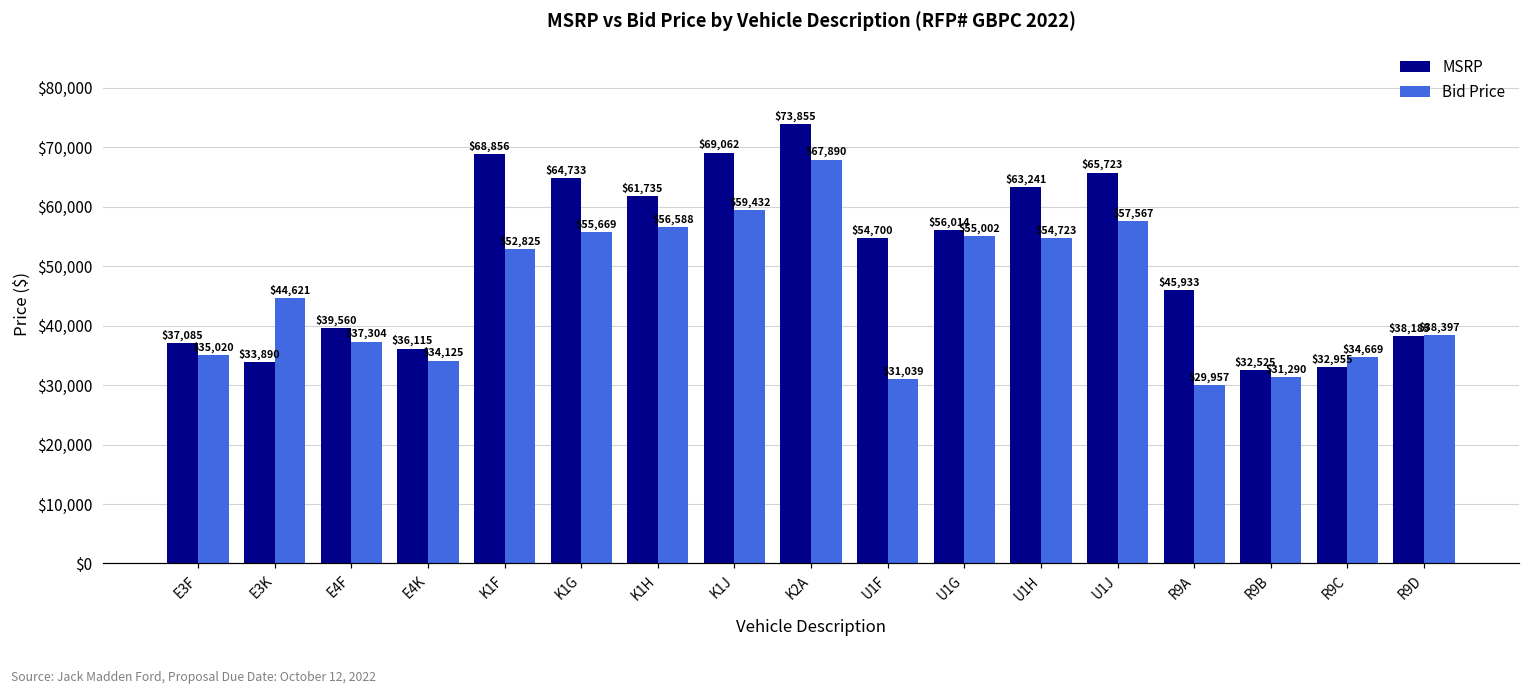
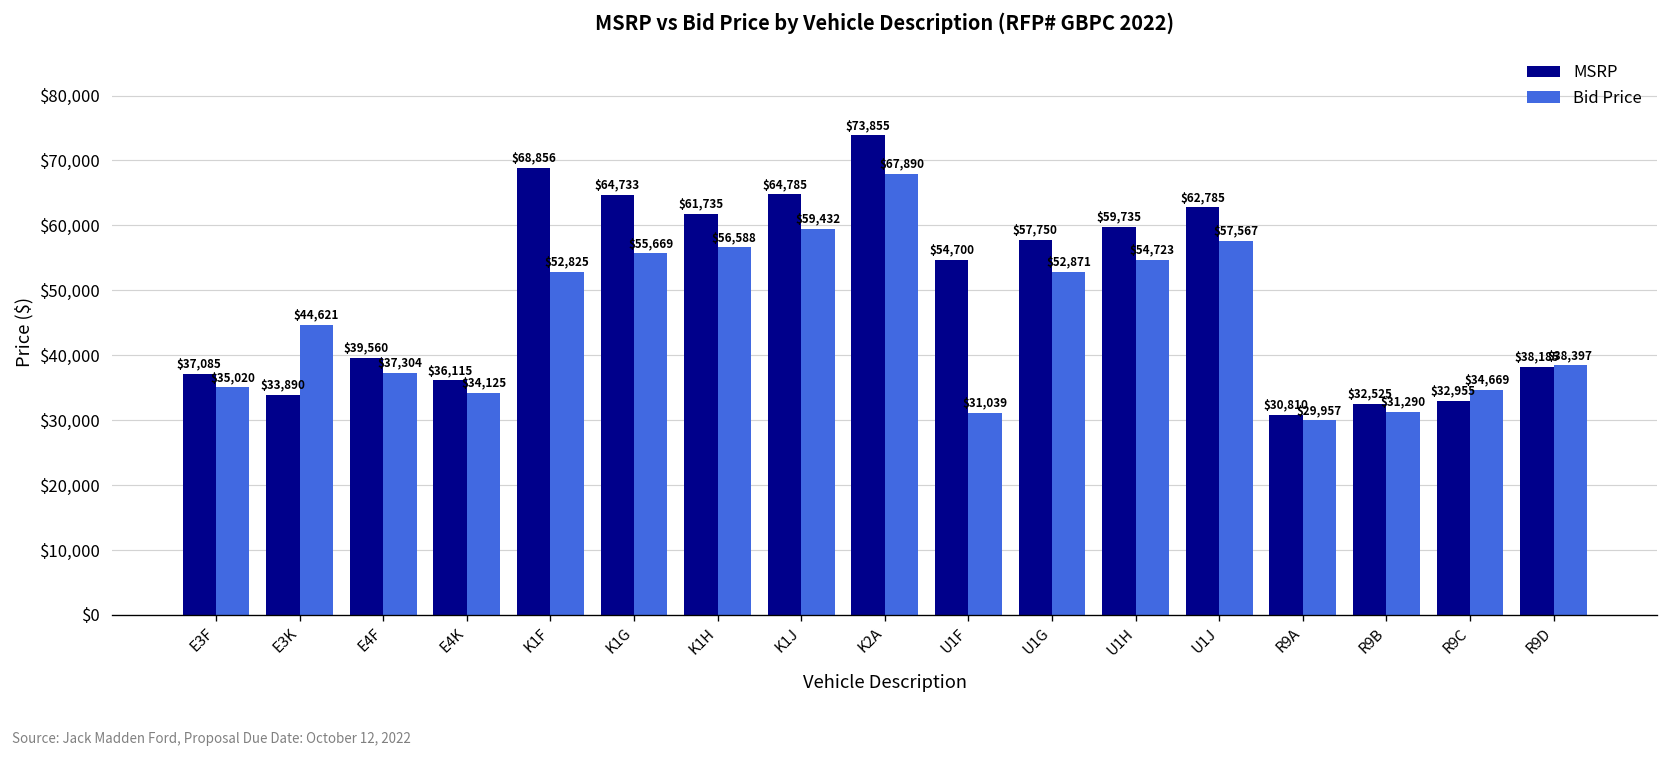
MSRP, K1J: $69,062 -> $64,785
MSRP, U1G: $56,014 -> $57,750
Bid Price, U1G: $55,002 -> $52,871
MSRP, U1H: $63,241 -> $59,735
MSRP, U1J: $65,723 -> $62,785
MSRP, R9A: $45,933 -> $30,810
